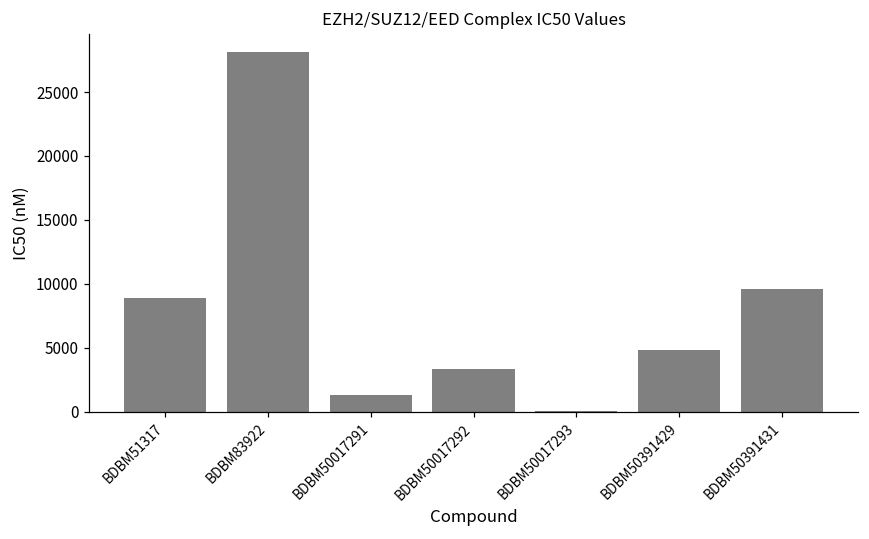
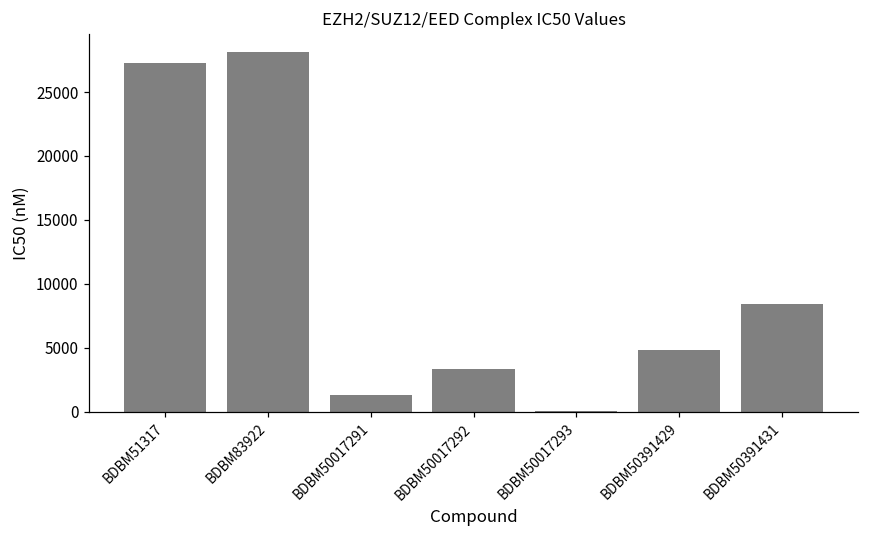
BDBM51317: 8900 -> 27300
BDBM50391431: 9600 -> 8400
